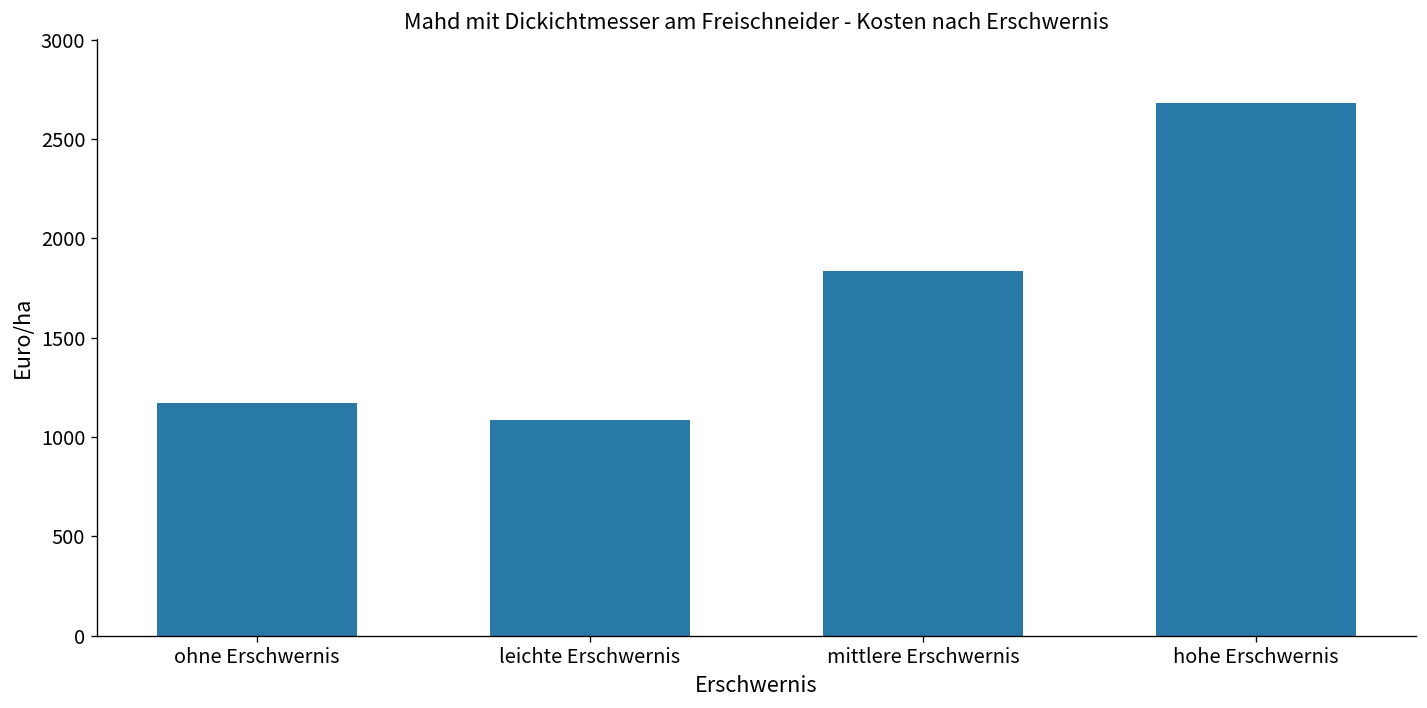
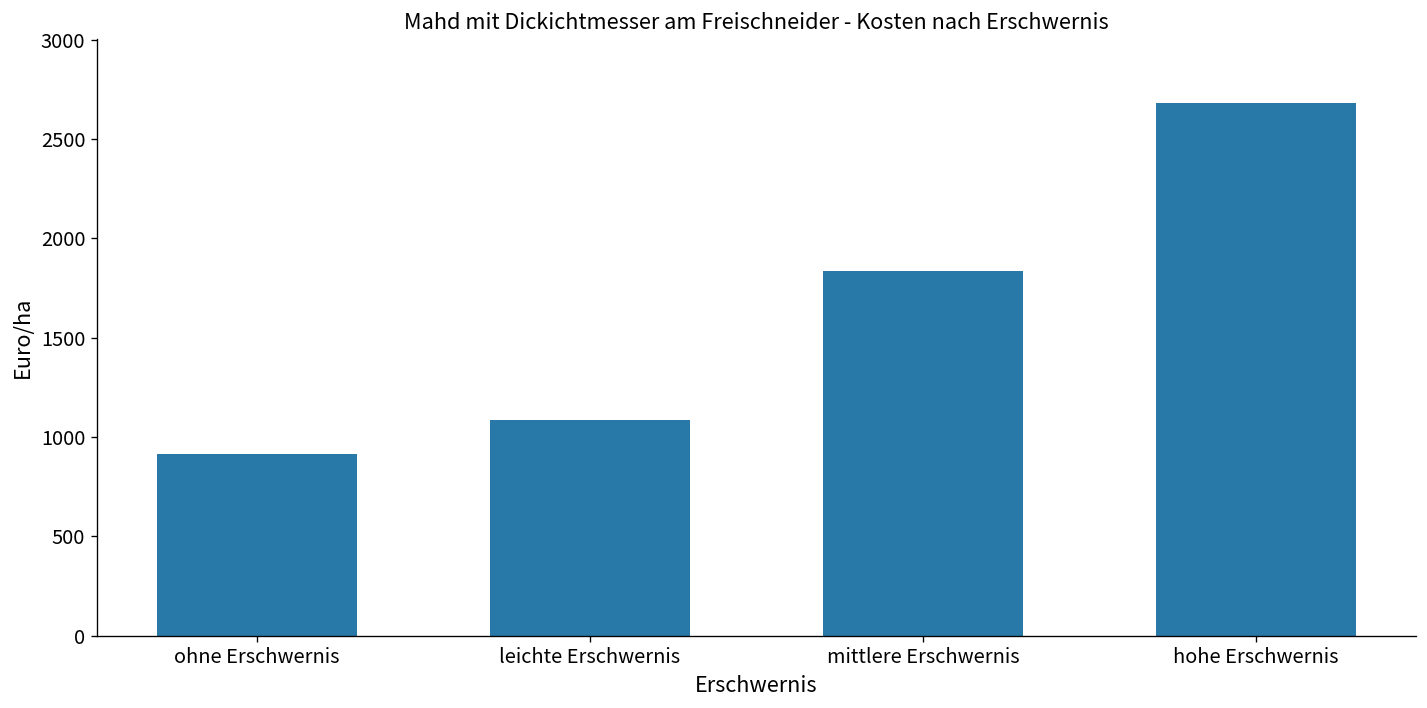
ohne Erschwernis: 1170 -> 920
